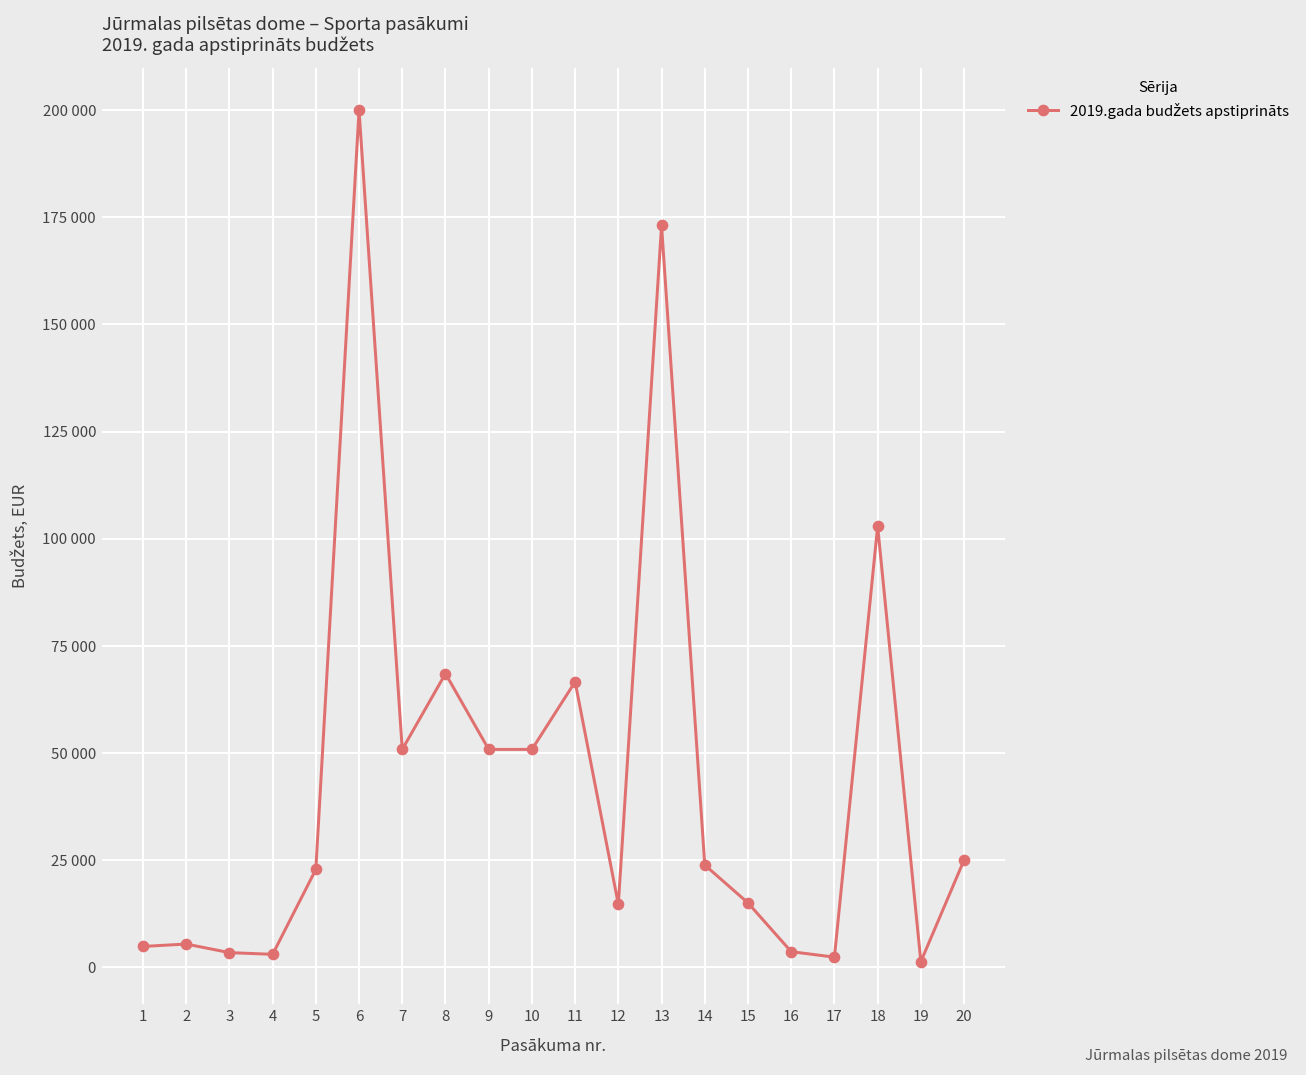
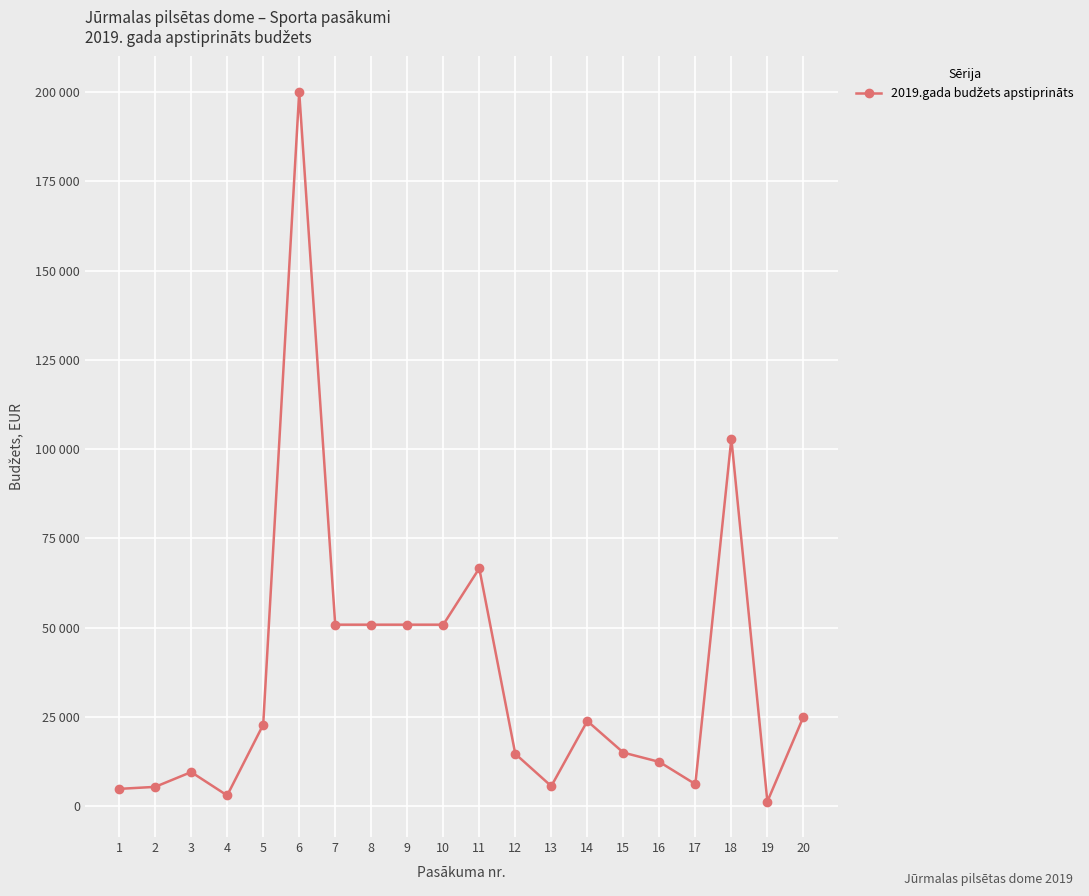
3: 3000 -> 10000
8: 69000 -> 51000
13: 173000 -> 6000
16: 4000 -> 12000
17: 2000 -> 6000
